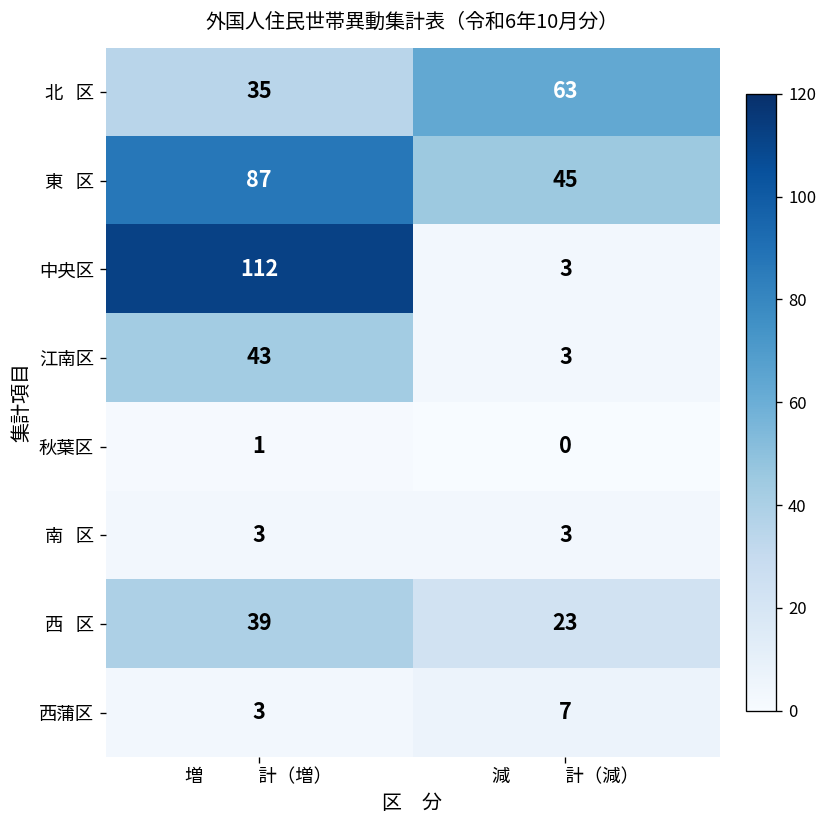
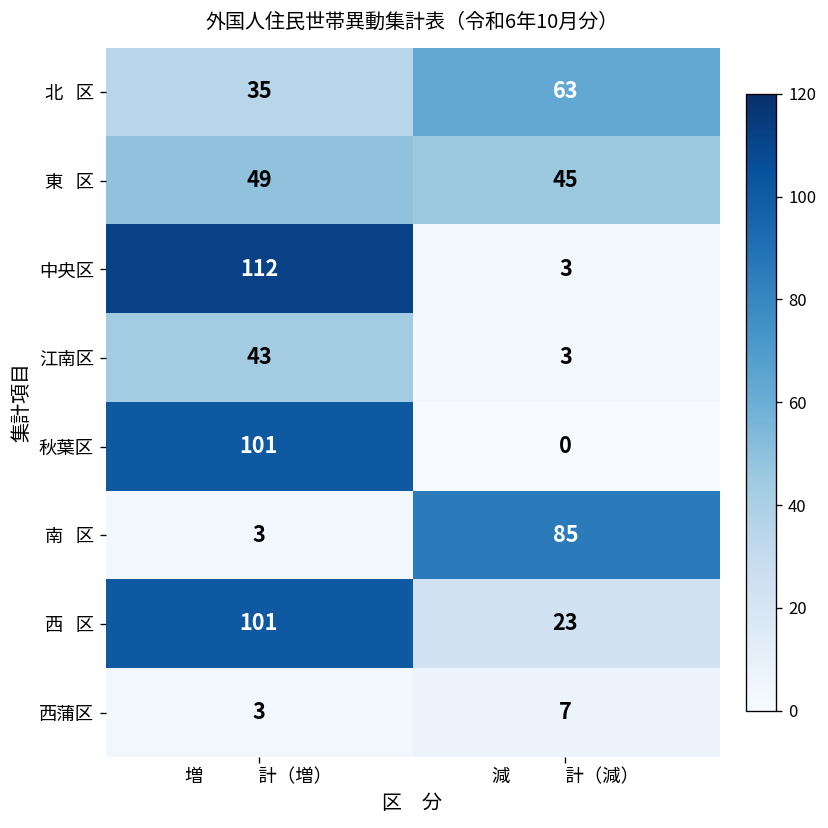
東 区, 増 計（増）: 87 -> 49
秋葉区, 増 計（増）: 1 -> 101
南 区, 減 計（減）: 3 -> 85
西 区, 増 計（増）: 39 -> 101
